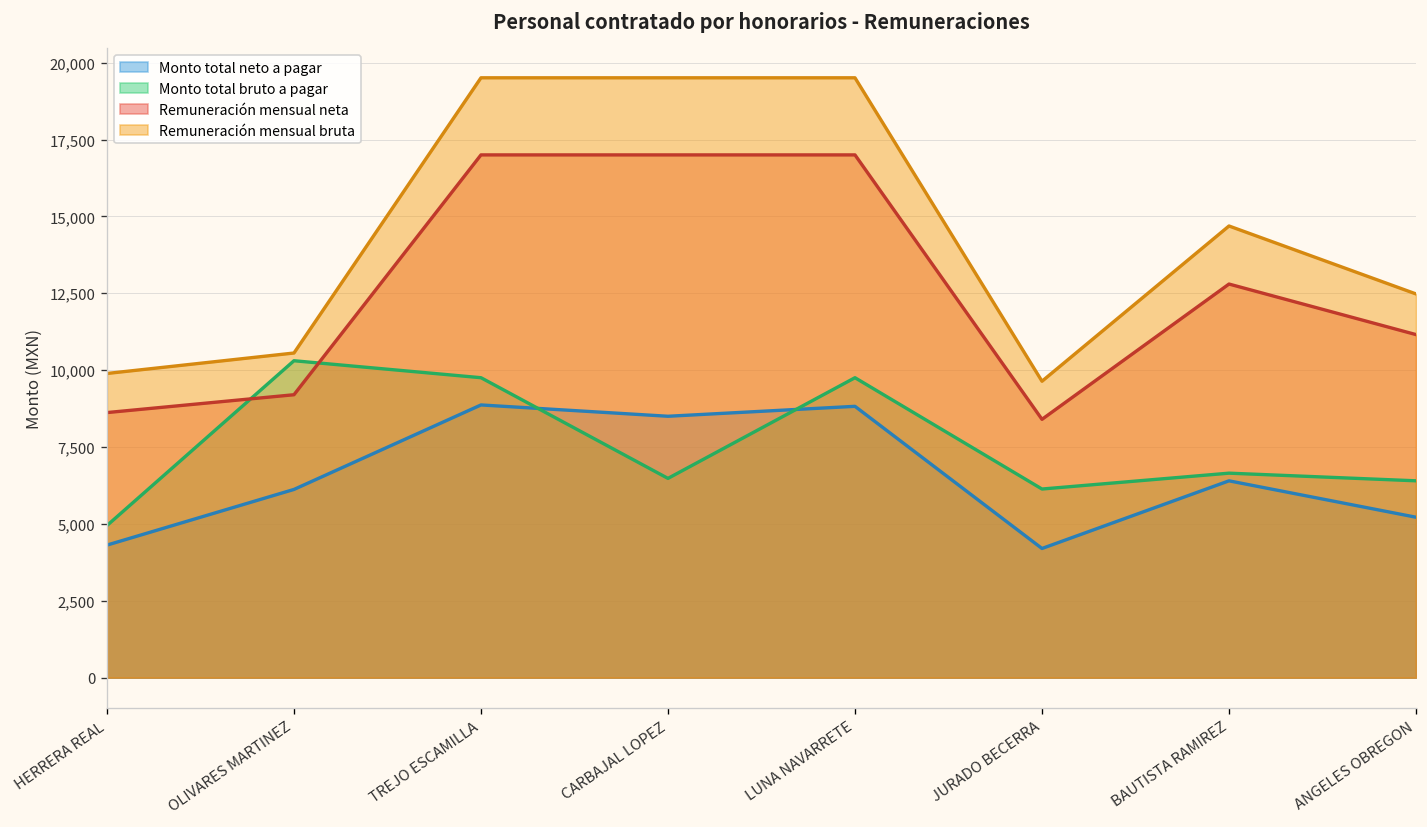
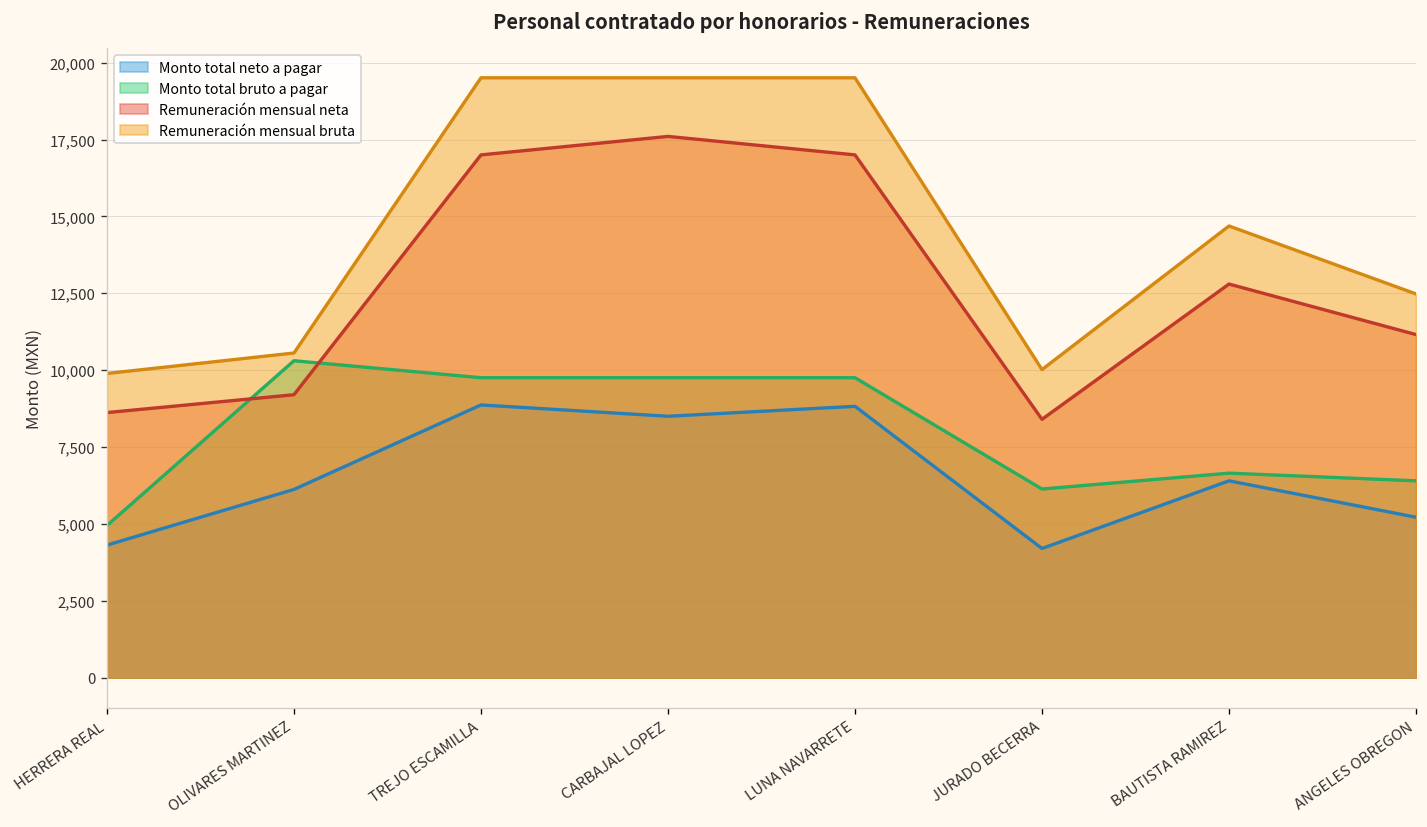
Monto total bruto a pagar, CARBAJAL LOPEZ: 6,500 -> 9,800
Remuneración mensual neta, CARBAJAL LOPEZ: 17,000 -> 17,600
Remuneración mensual bruta, JURADO BECERRA: 9,600 -> 10,000
